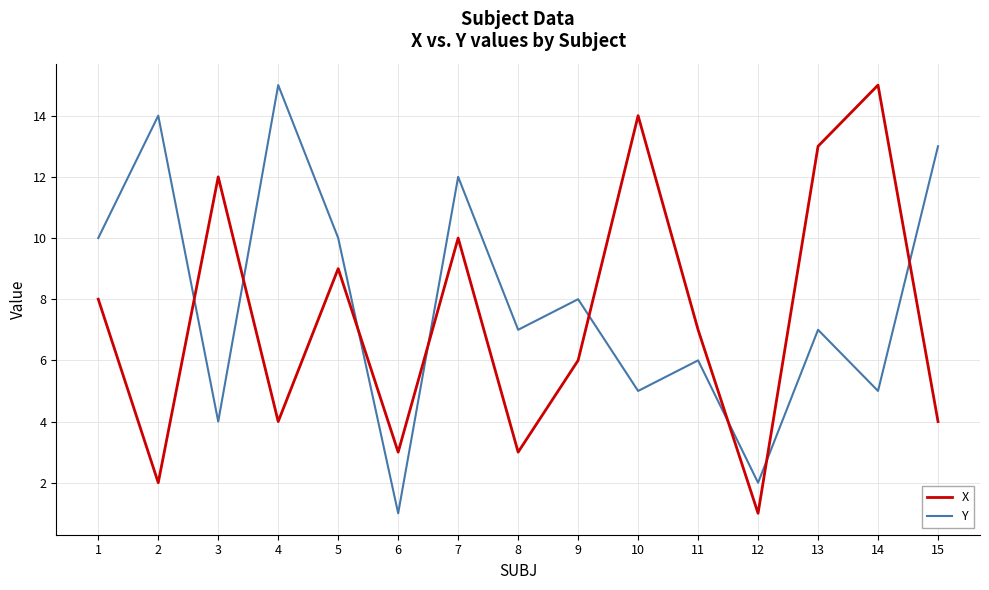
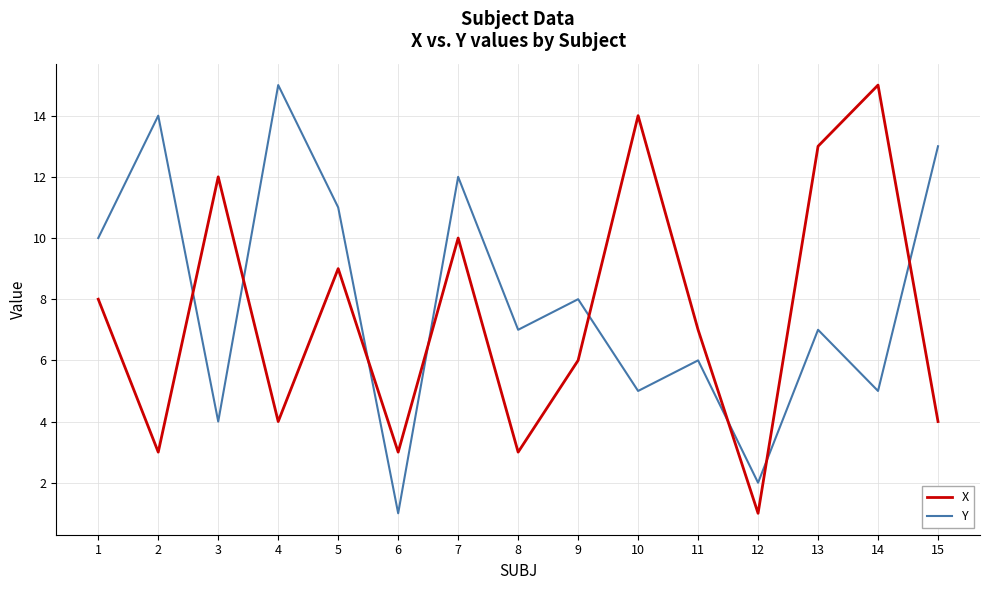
X, 2: 2 -> 3
Y, 5: 10 -> 11
